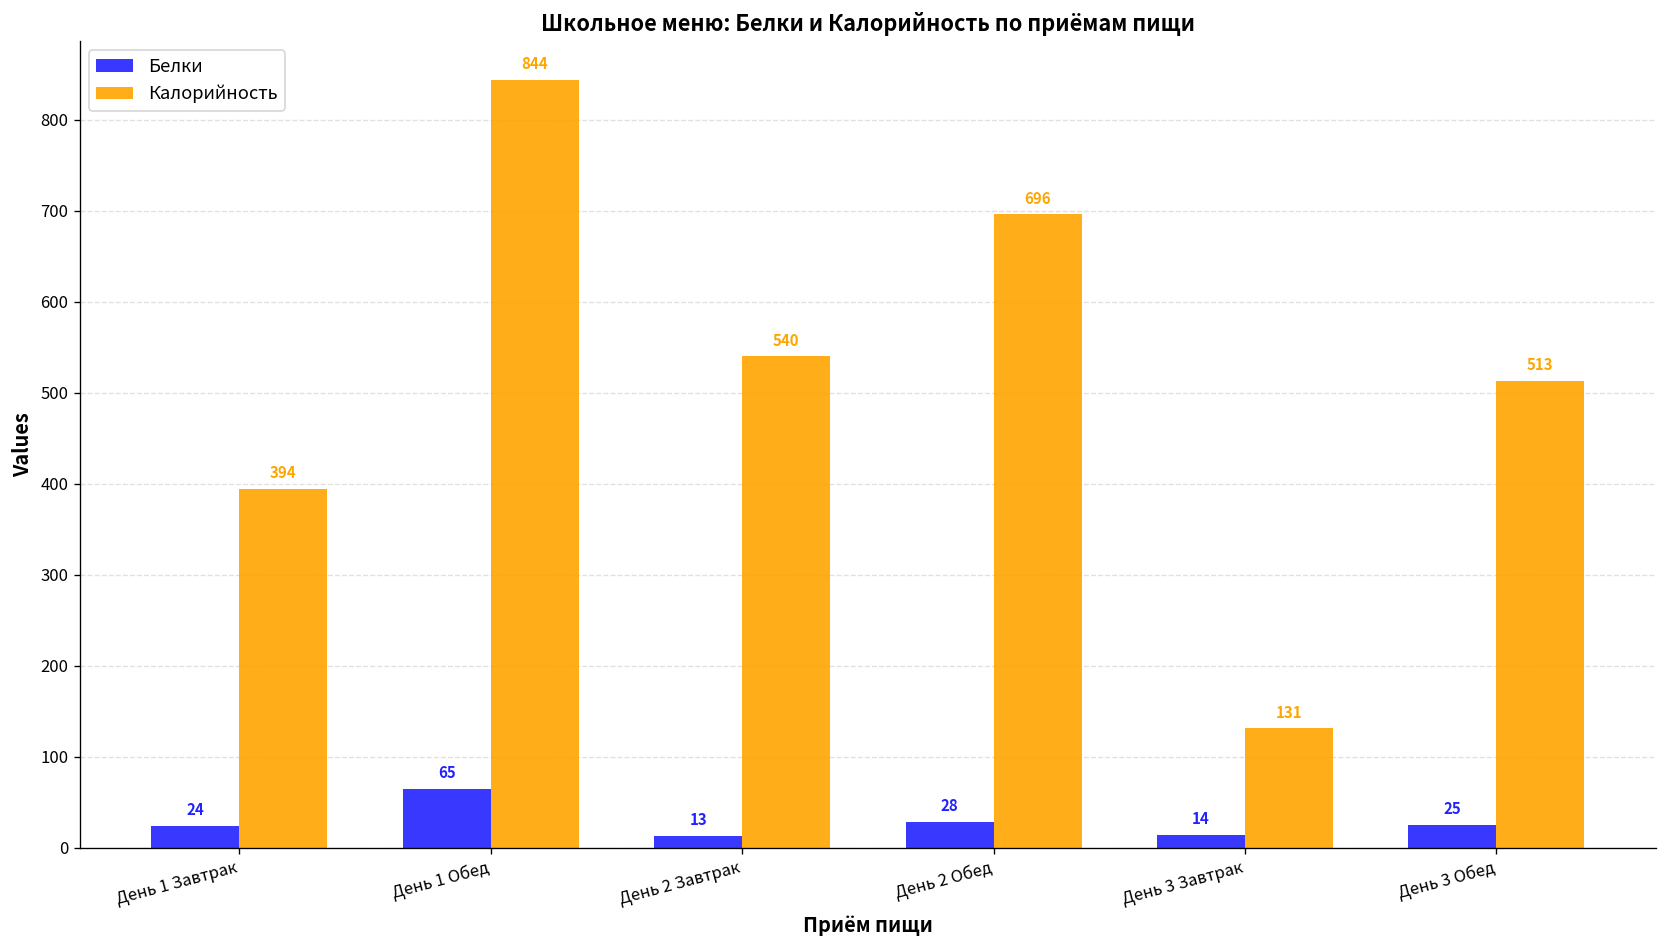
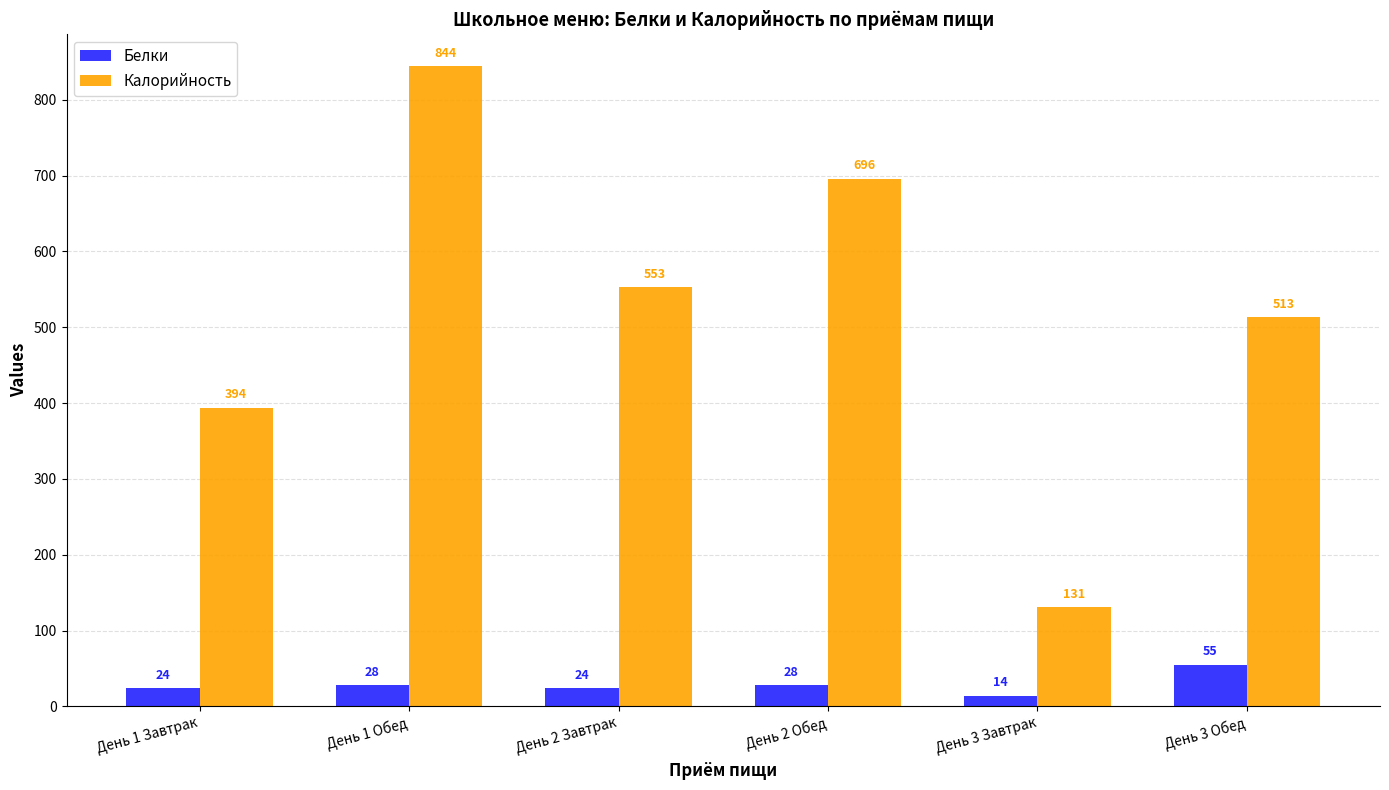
Белки, День 1 Обед: 65 -> 28
Белки, День 2 Завтрак: 13 -> 24
Калорийность, День 2 Завтрак: 540 -> 553
Белки, День 3 Обед: 25 -> 55
